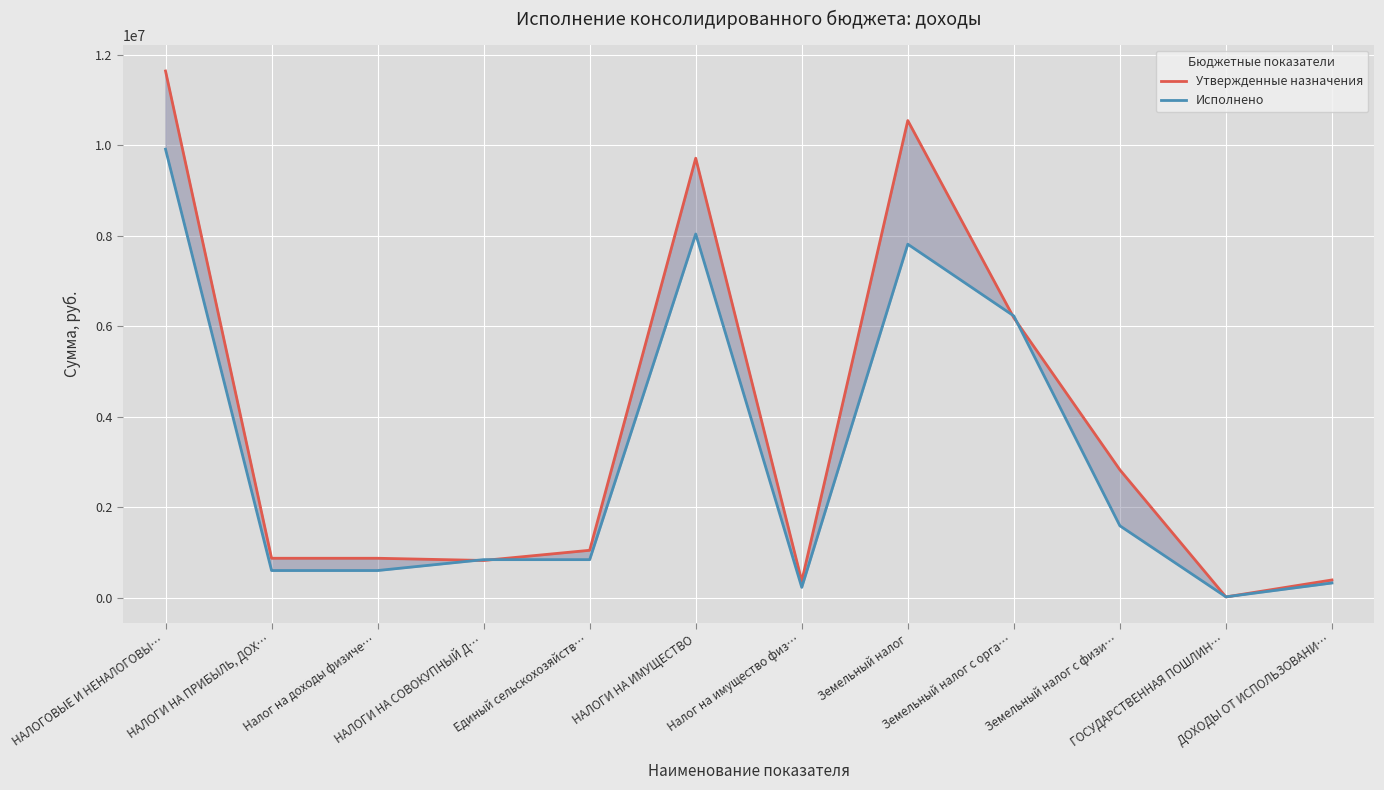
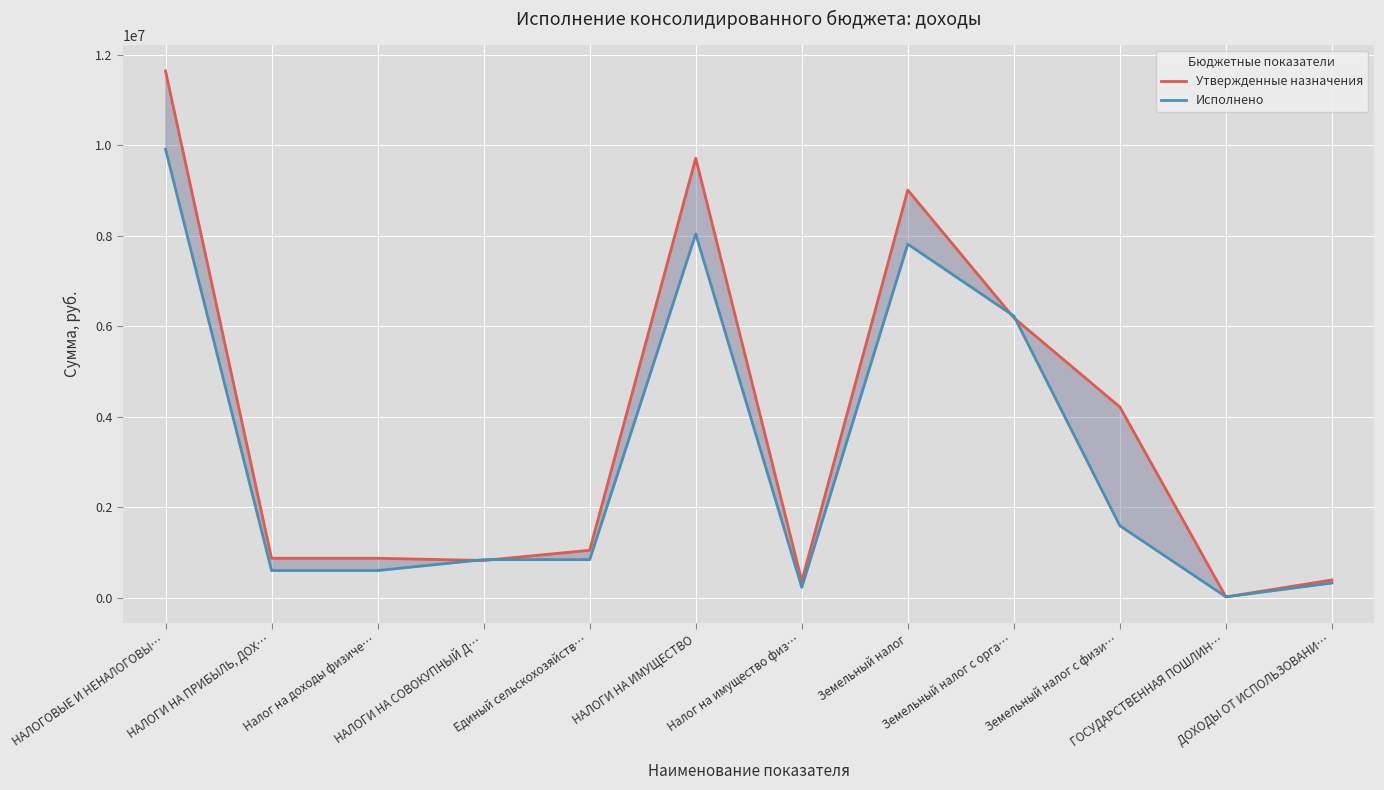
Утвержденные назначения, Земельный налог: 10500000 -> 9000000
Утвержденные назначения, Земельный налог с физи…: 2800000 -> 4200000
